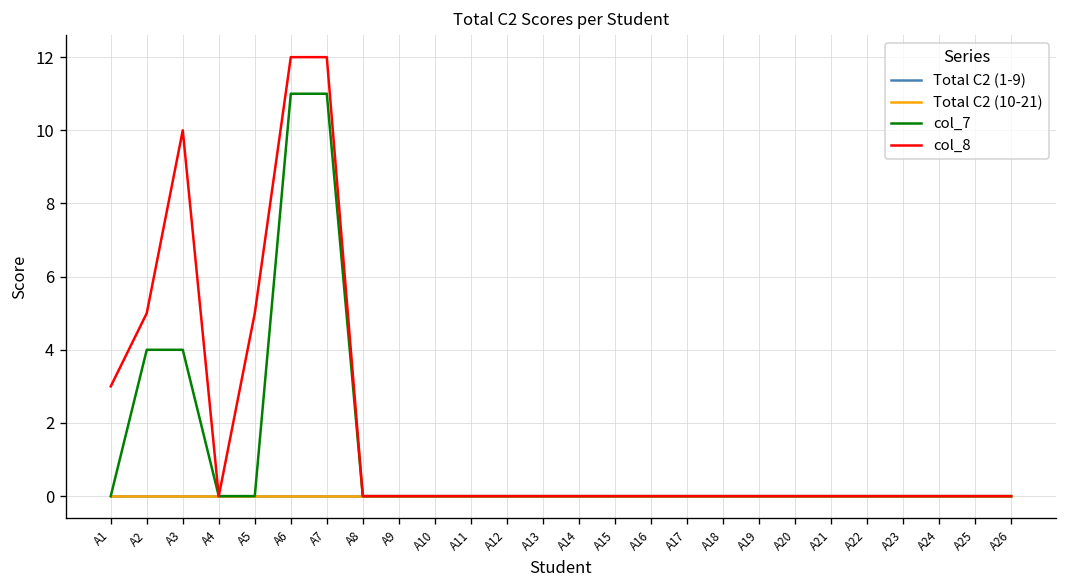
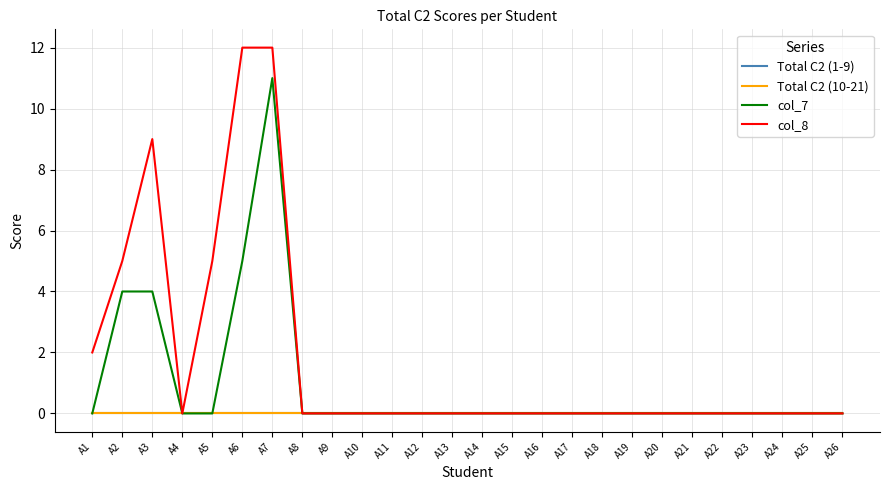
col_8, A1: 3 -> 2
col_8, A3: 10 -> 9
col_7, A6: 11 -> 5
